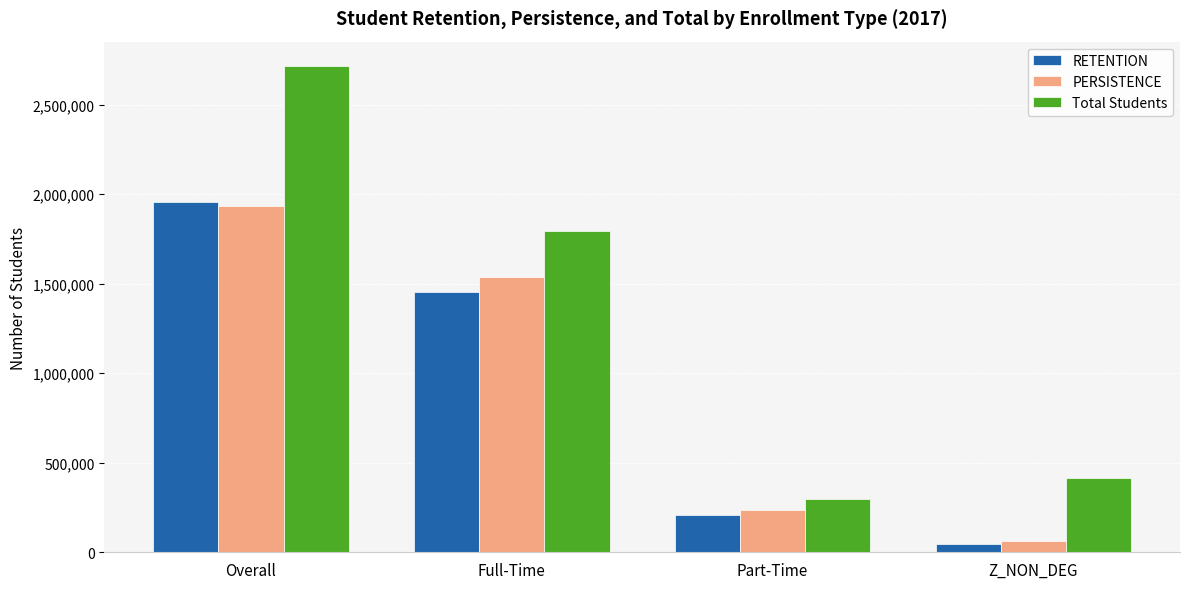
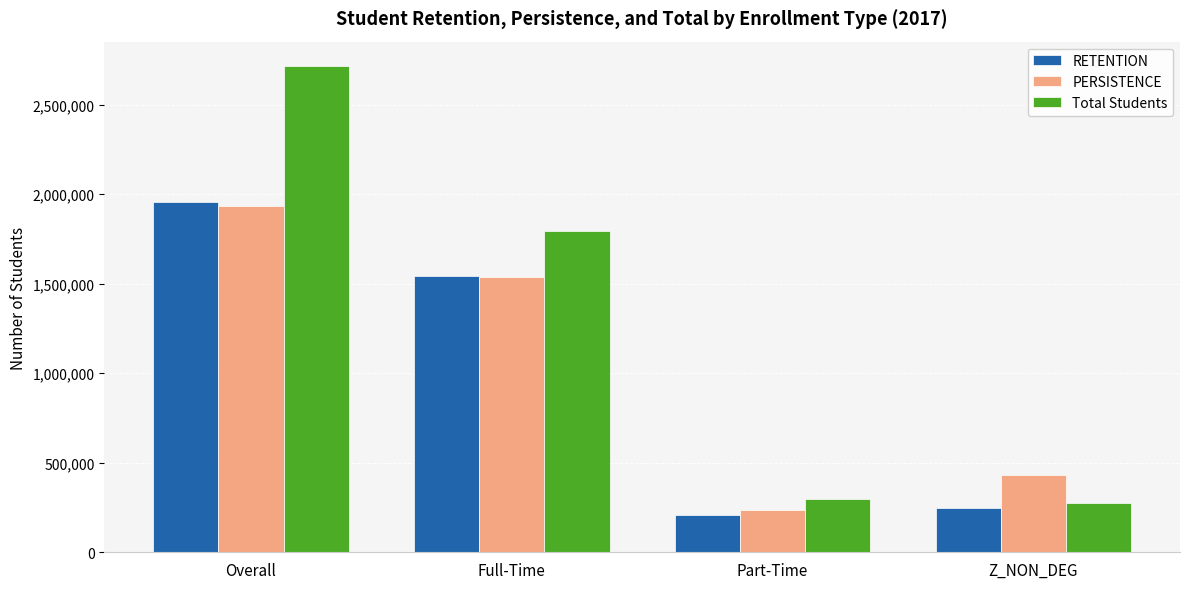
RETENTION, Full-Time: 1,460,000 -> 1,540,000
RETENTION, Z_NON_DEG: 50,000 -> 250,000
PERSISTENCE, Z_NON_DEG: 60,000 -> 430,000
Total Students, Z_NON_DEG: 410,000 -> 280,000
